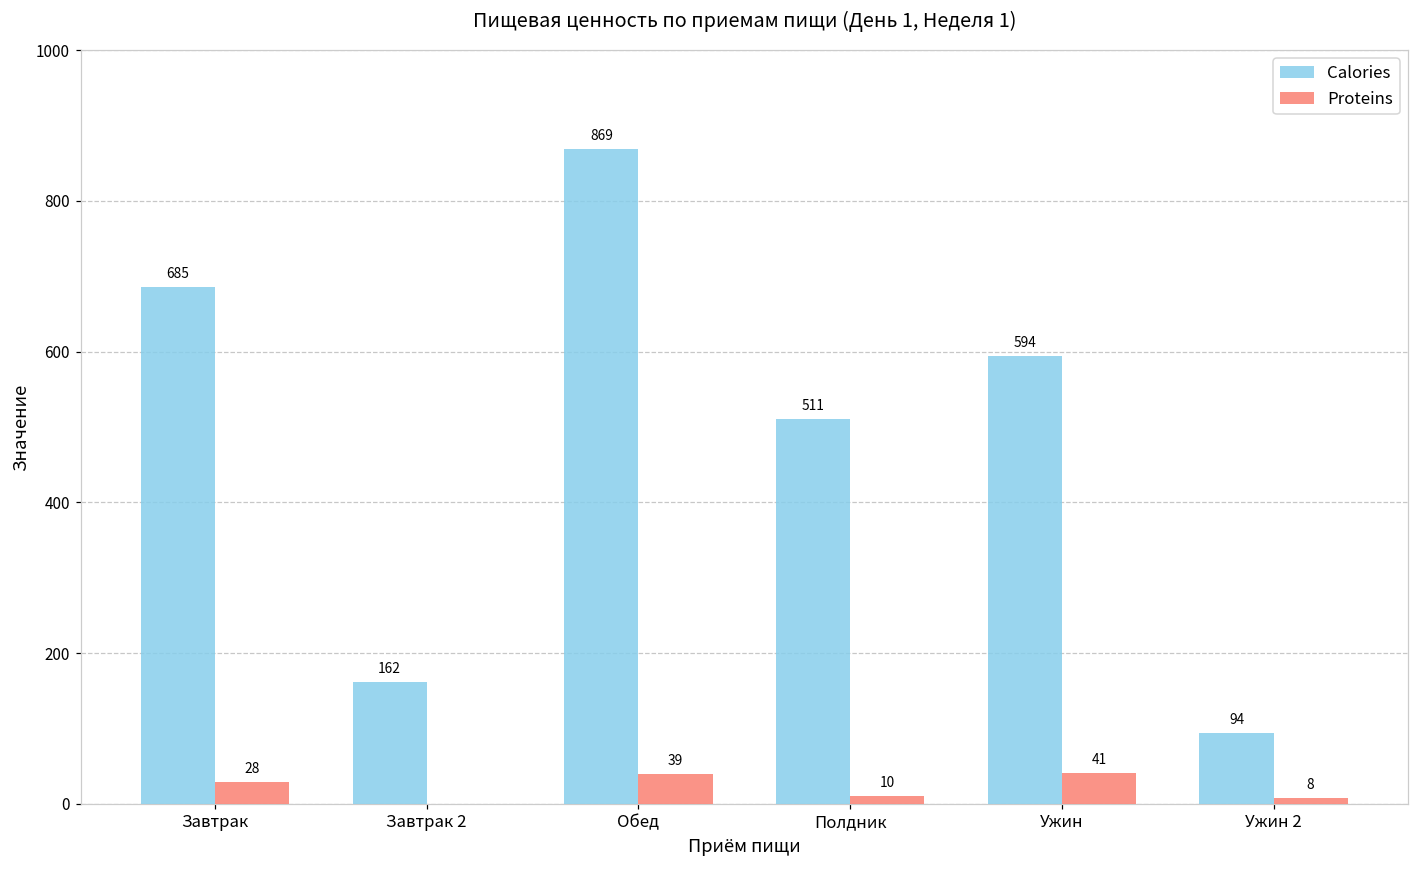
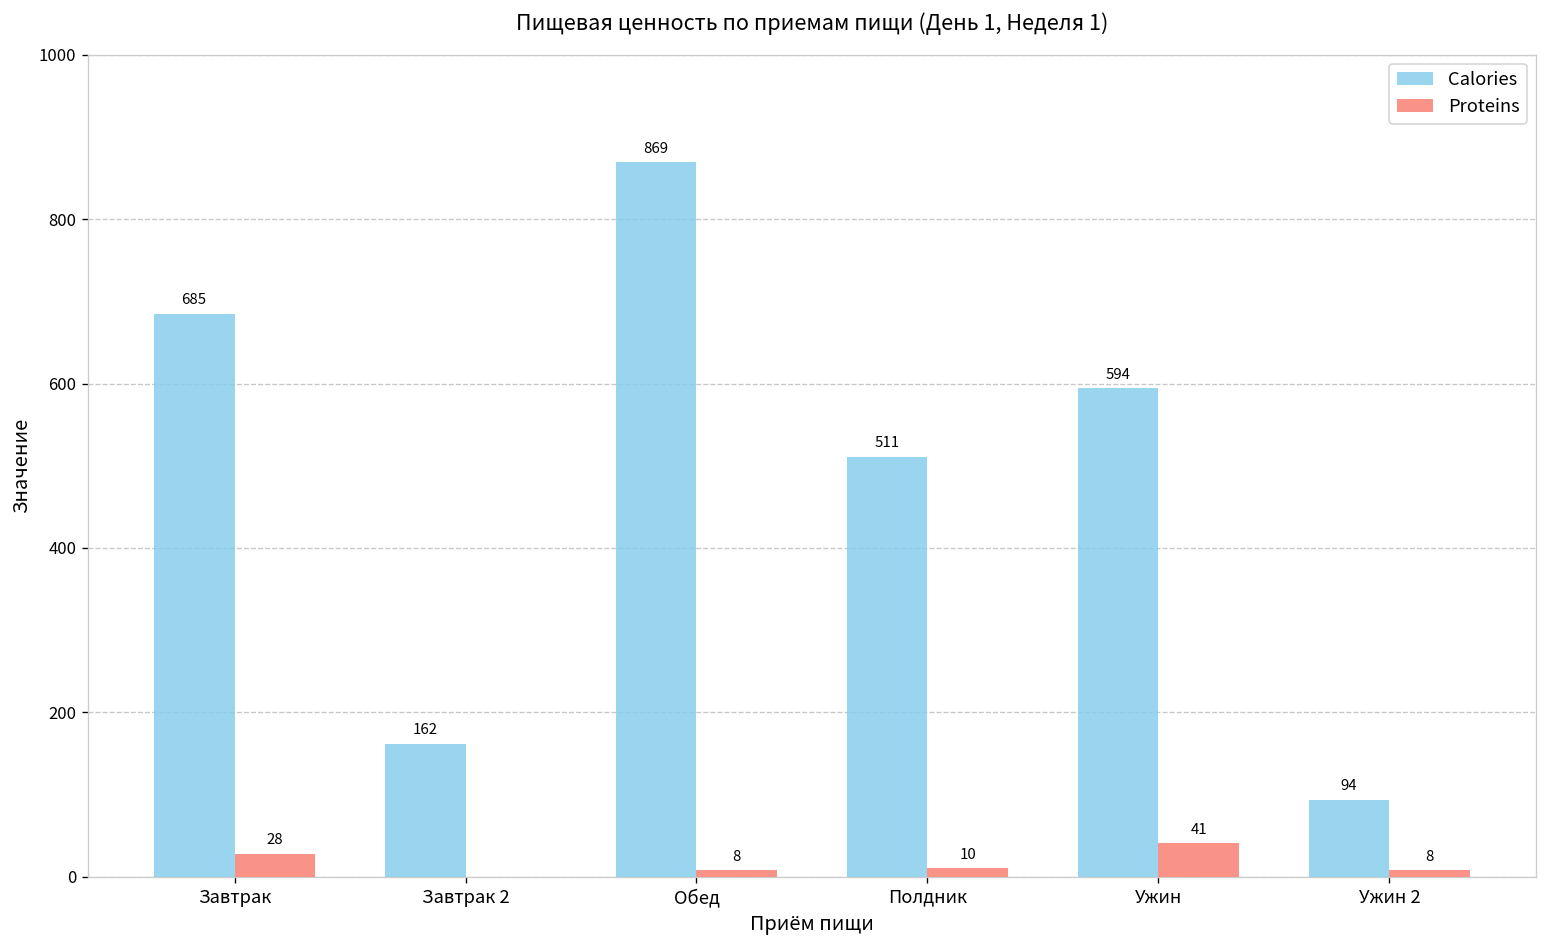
Proteins, Обед: 39 -> 8
